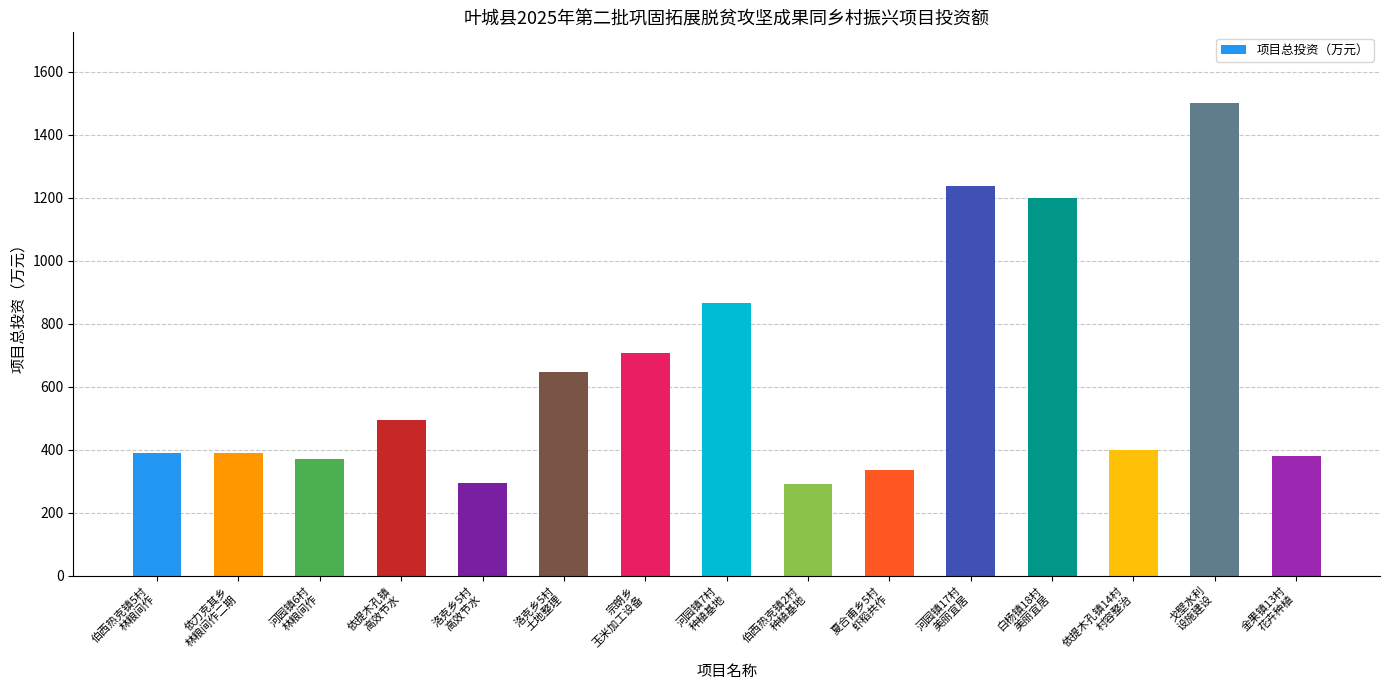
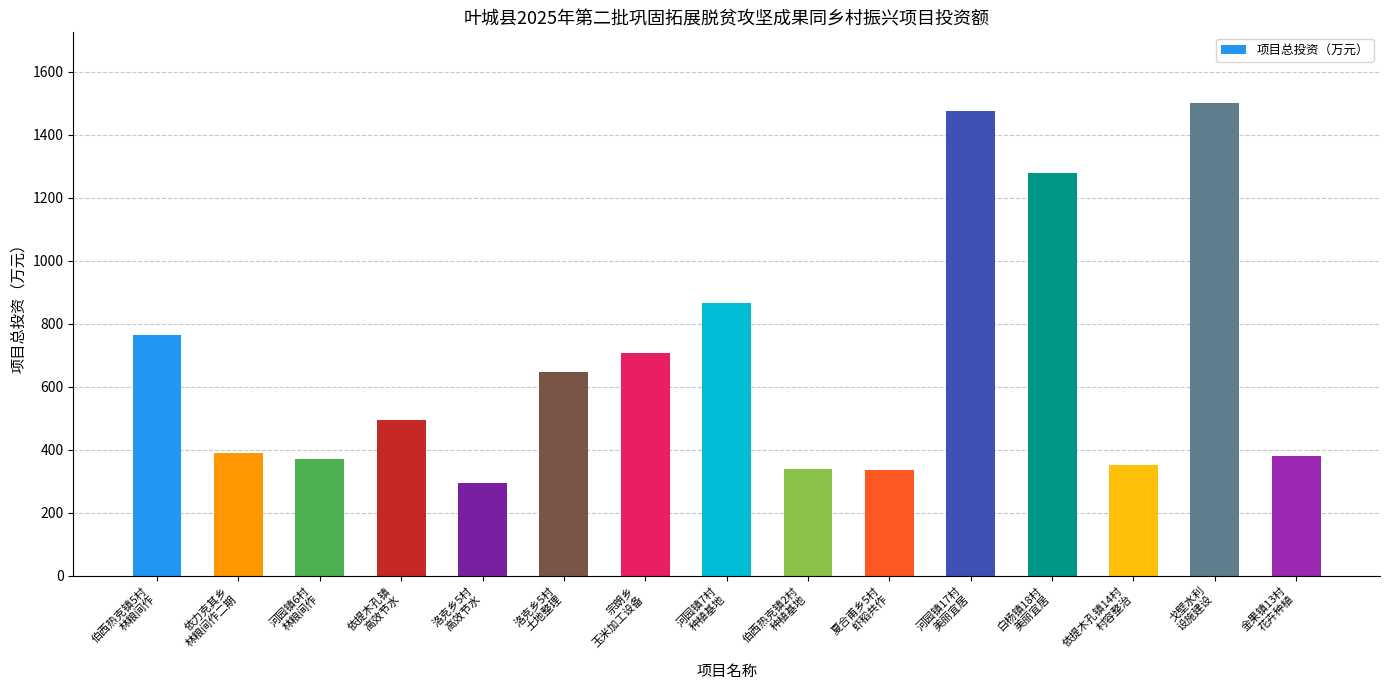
伯西热克镇5村 林粮间作: 390 -> 770
伯西热克镇2村 种植基地: 290 -> 340
河园镇17村 美丽宜居: 1240 -> 1480
白杨镇18村 美丽宜居: 1200 -> 1280
依提木孔镇14村 村容整治: 400 -> 350
